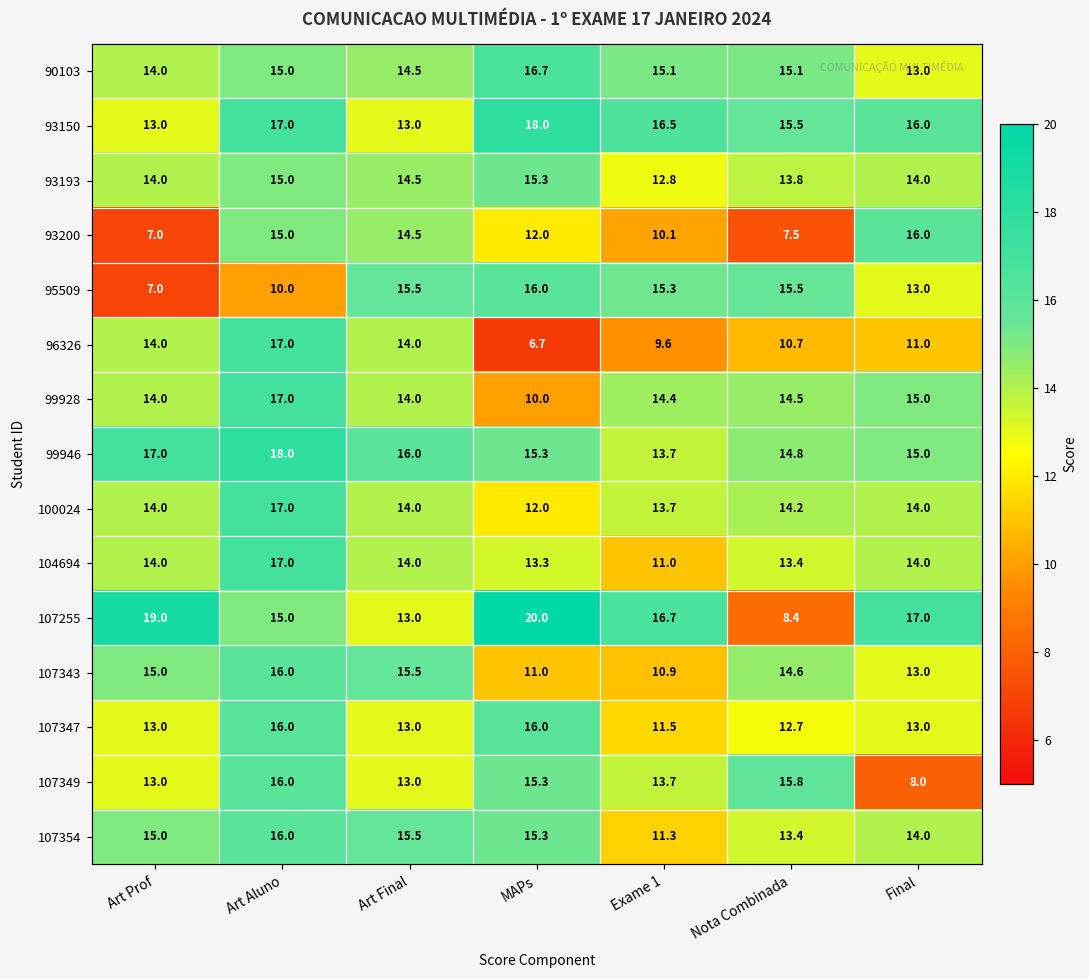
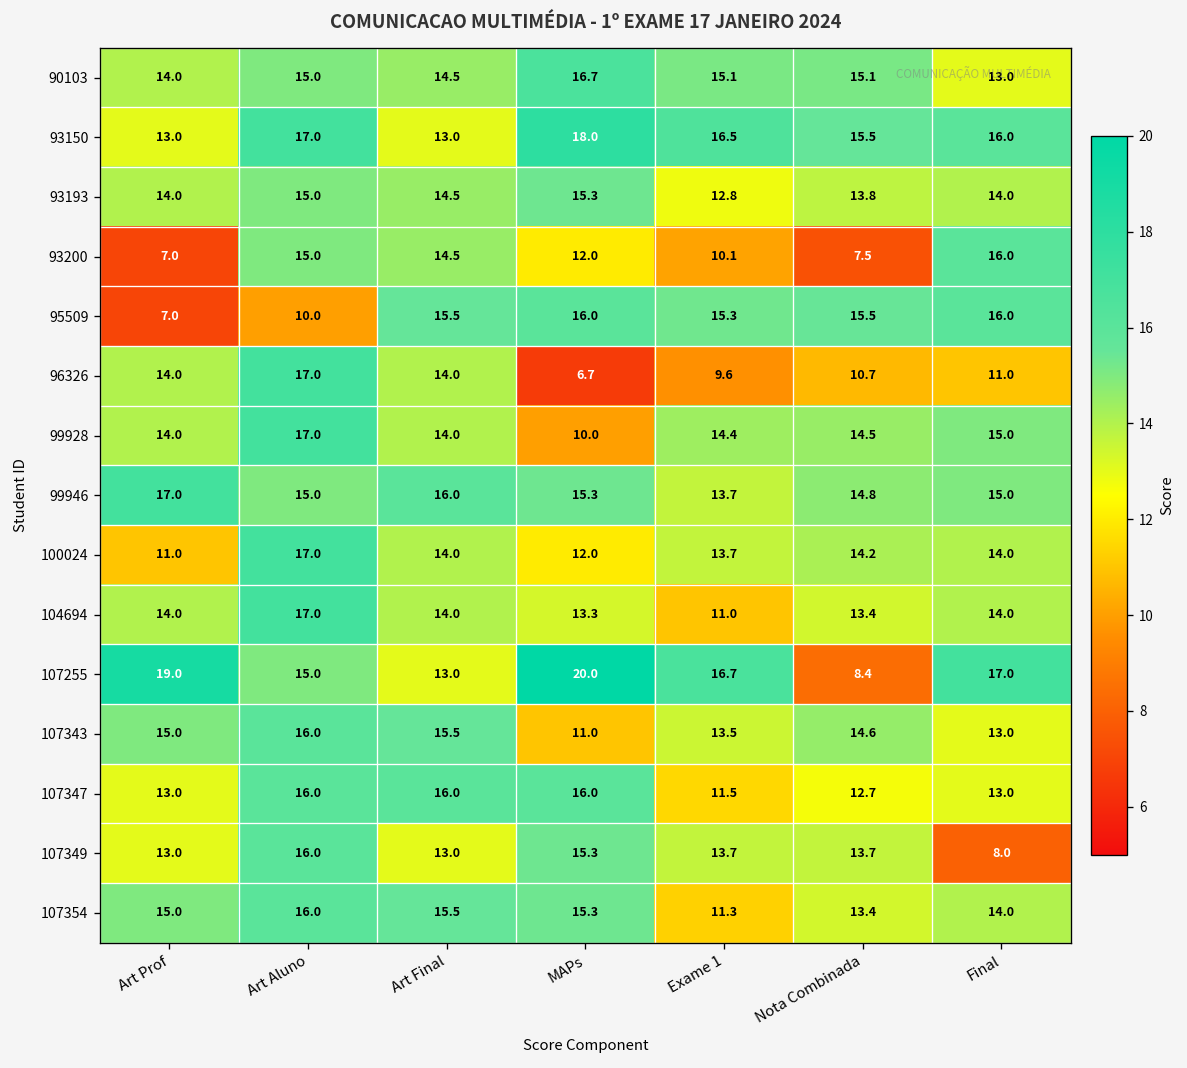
95509, Final: 13.0 -> 16.0
99946, Art Aluno: 18.0 -> 15.0
100024, Art Prof: 14.0 -> 11.0
107343, Exame 1: 10.9 -> 13.5
107347, Art Final: 13.0 -> 16.0
107349, Nota Combinada: 15.8 -> 13.7
